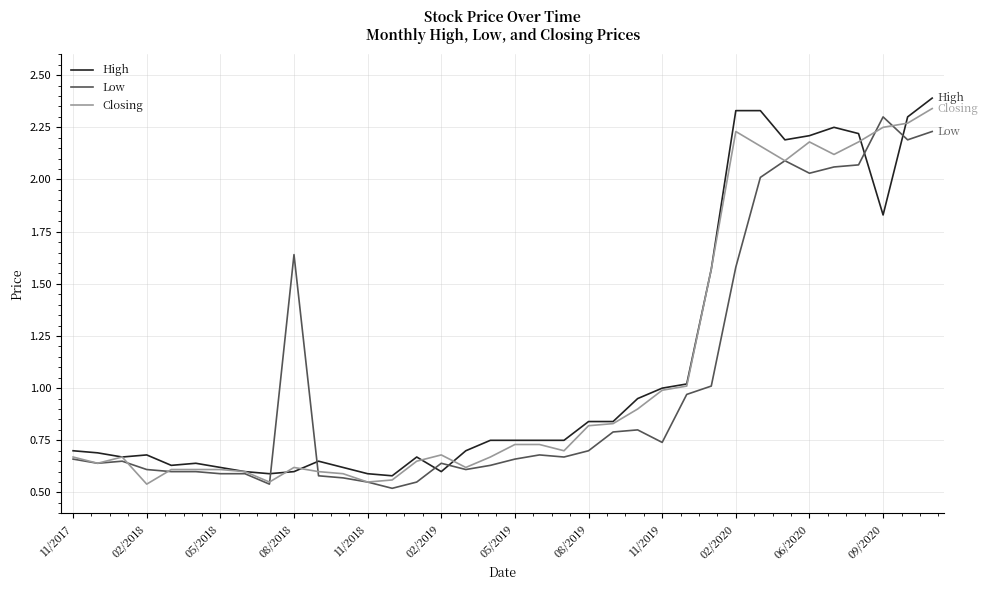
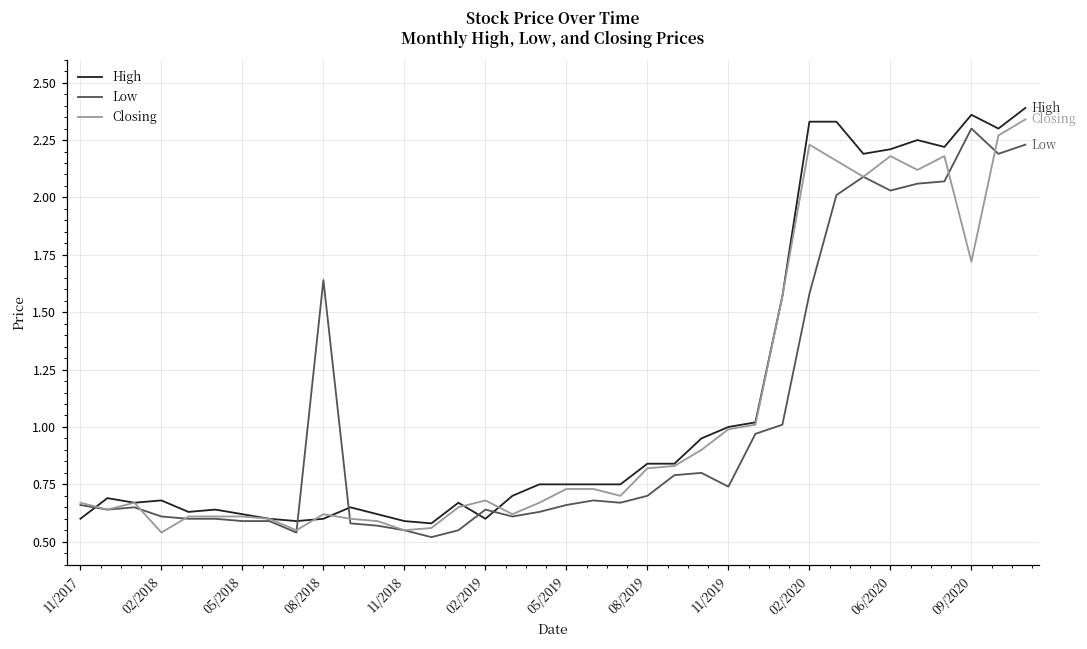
High, 11/2017: 0.7 -> 0.6
High, 09/2020: 1.83 -> 2.36
Closing, 09/2020: 2.25 -> 1.72
